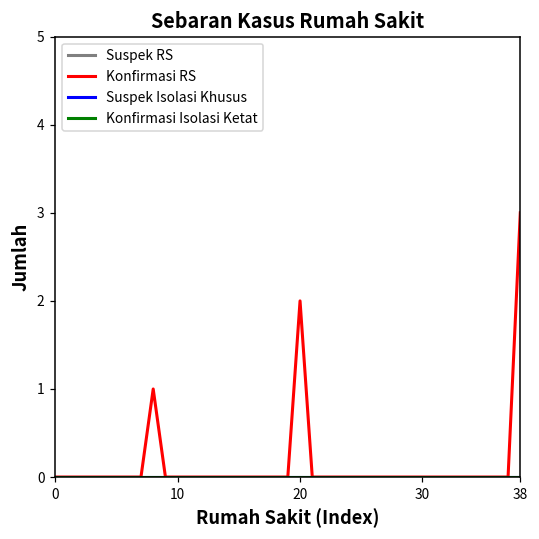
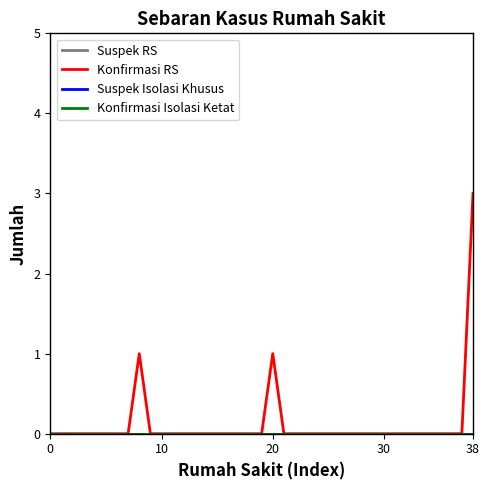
Konfirmasi RS, 20: 2 -> 1
